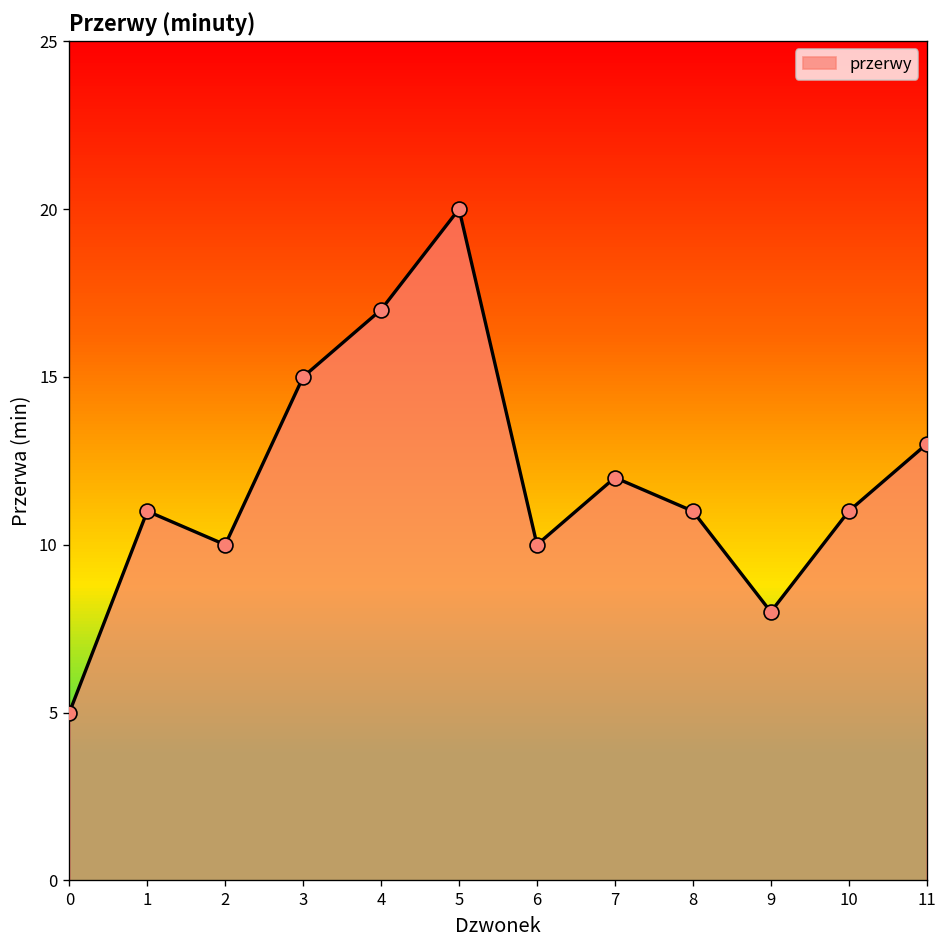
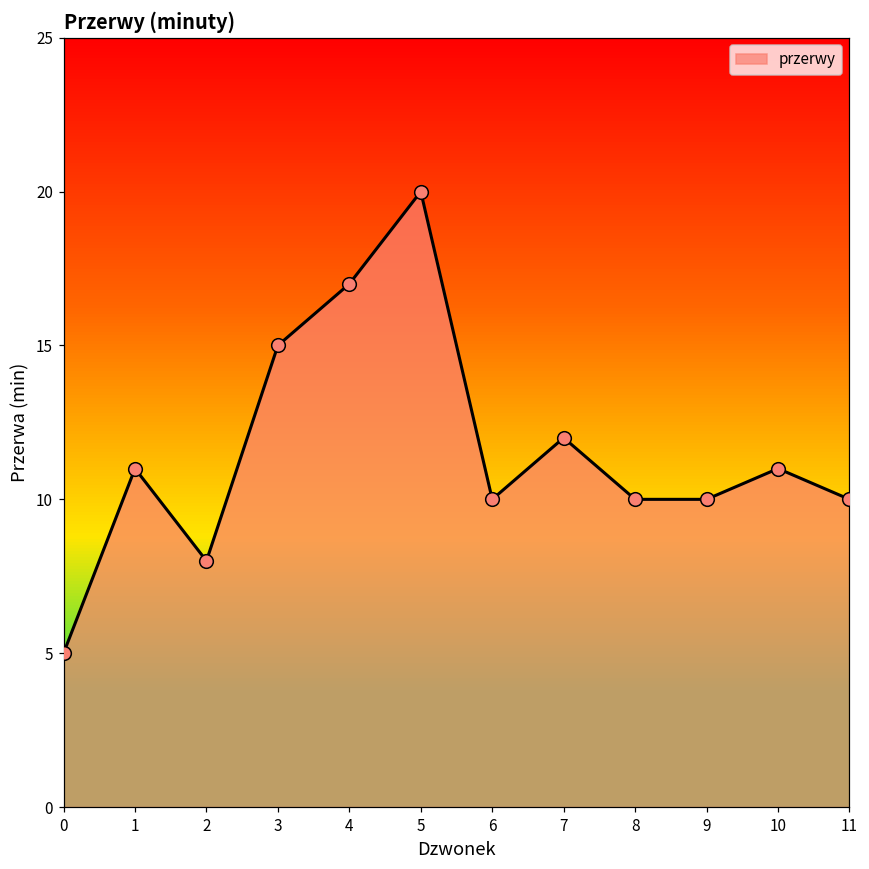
2: 10 -> 8
8: 11 -> 10
9: 8 -> 10
11: 13 -> 10
